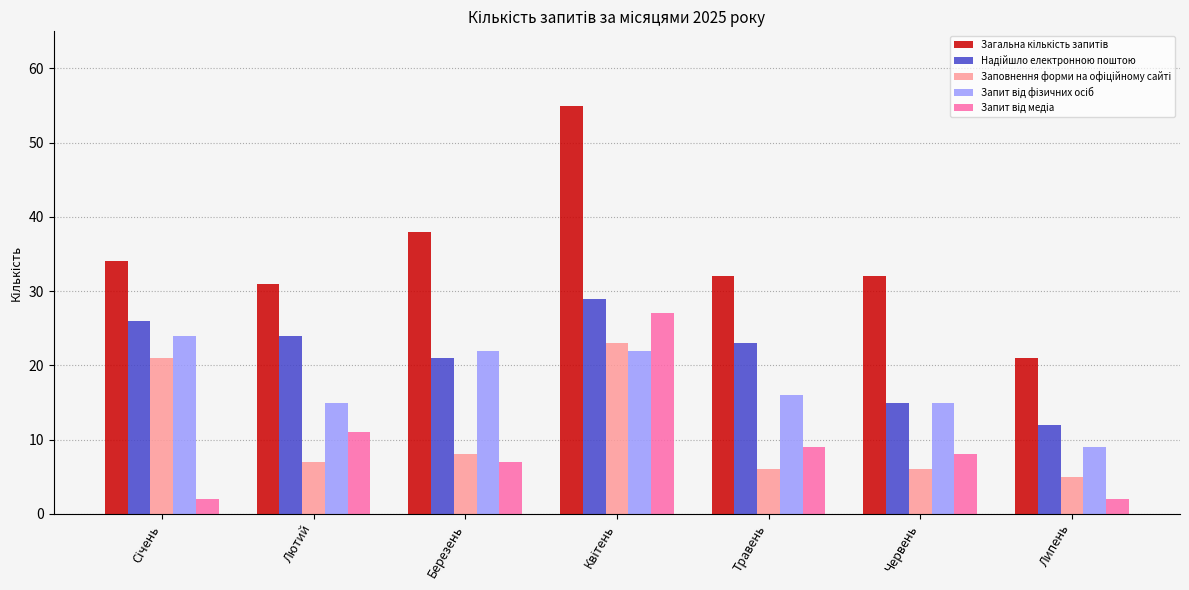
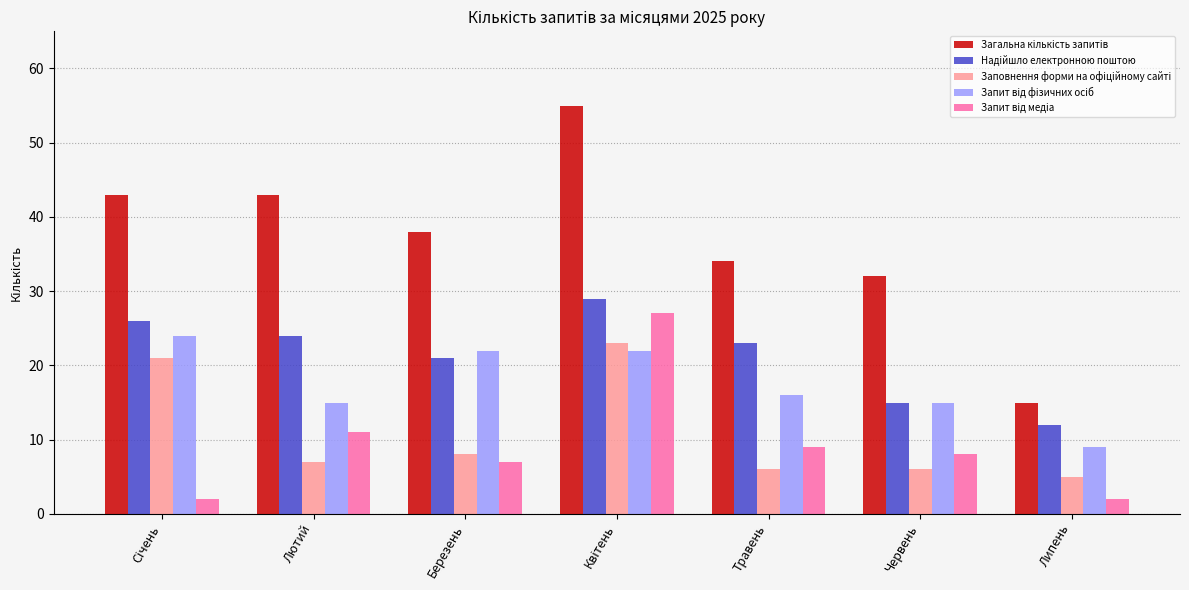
Загальна кількість запитів, Січень: 34 -> 43
Загальна кількість запитів, Лютий: 31 -> 43
Загальна кількість запитів, Травень: 32 -> 34
Загальна кількість запитів, Липень: 21 -> 15
